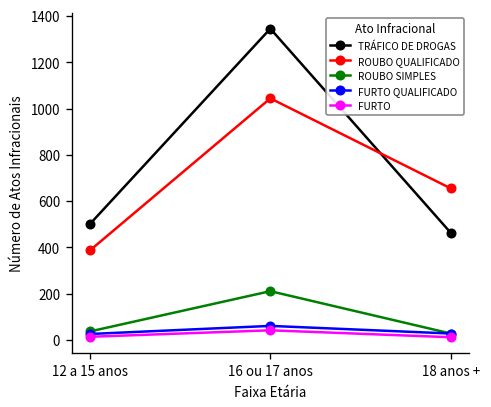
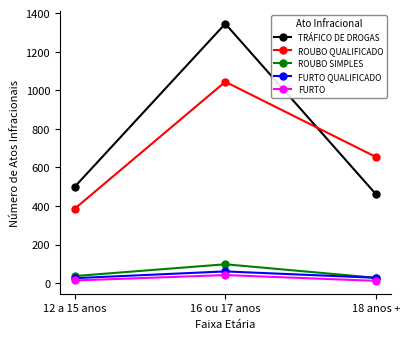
ROUBO SIMPLES, 16 ou 17 anos: 210 -> 100
